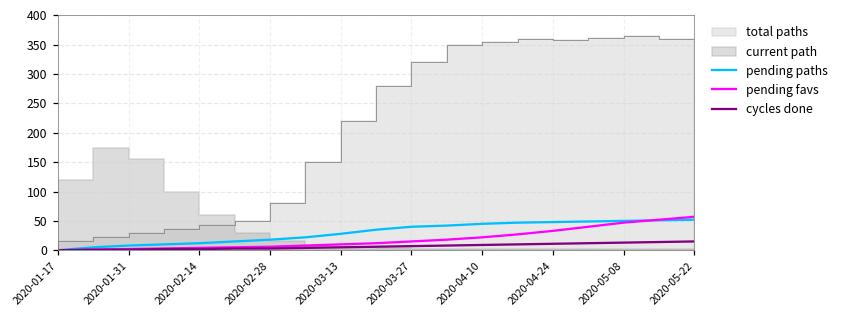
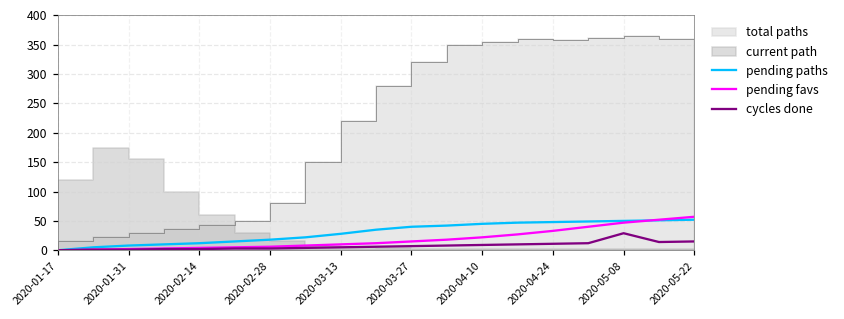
cycles done, 2020-05-08: 10 -> 30
